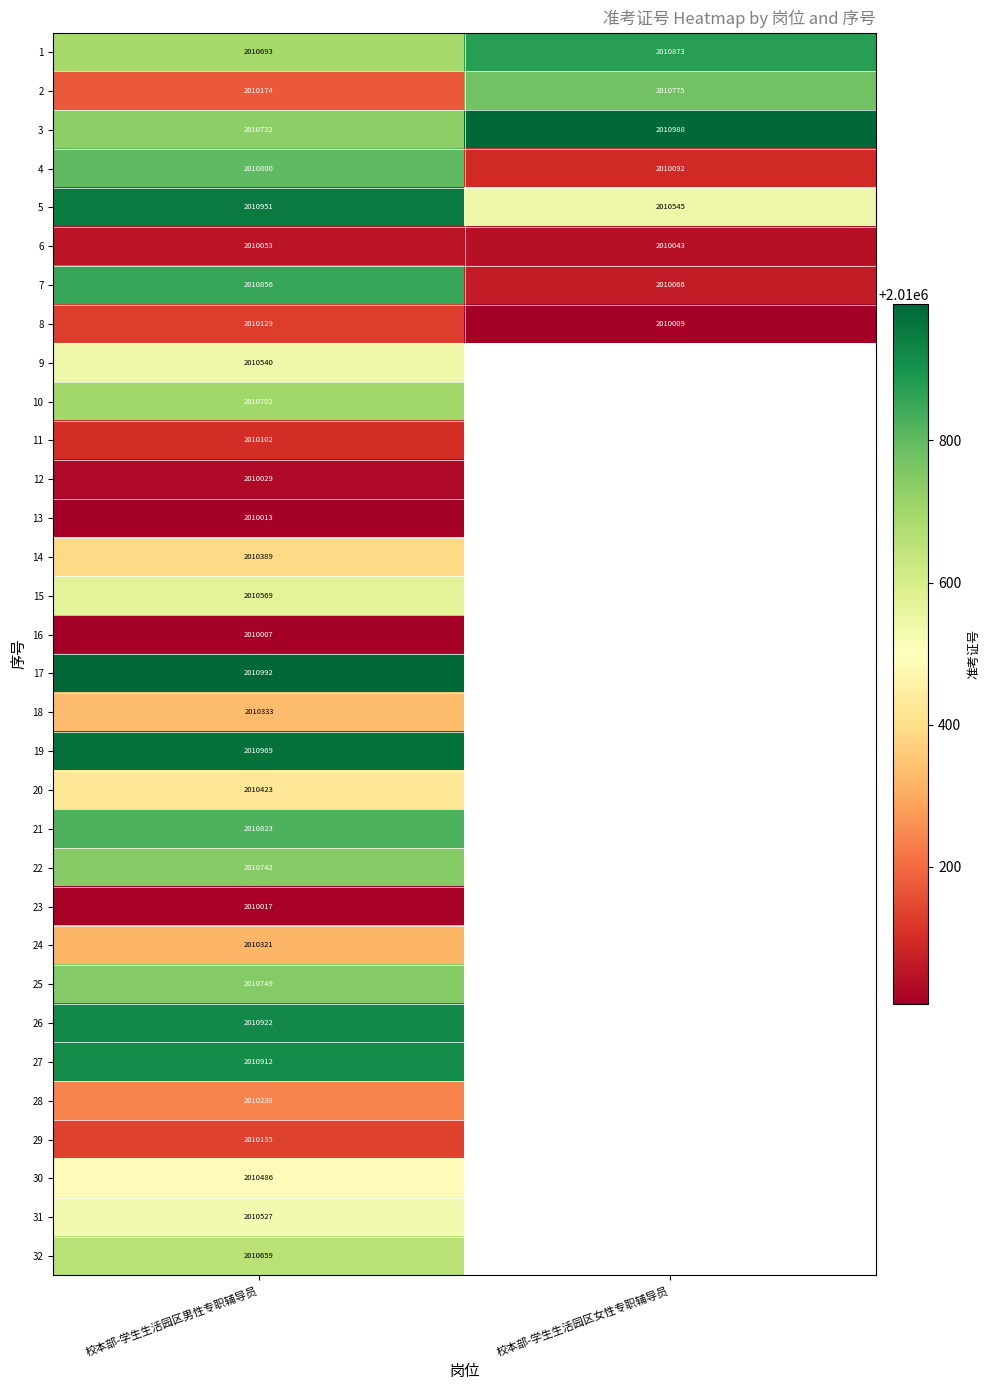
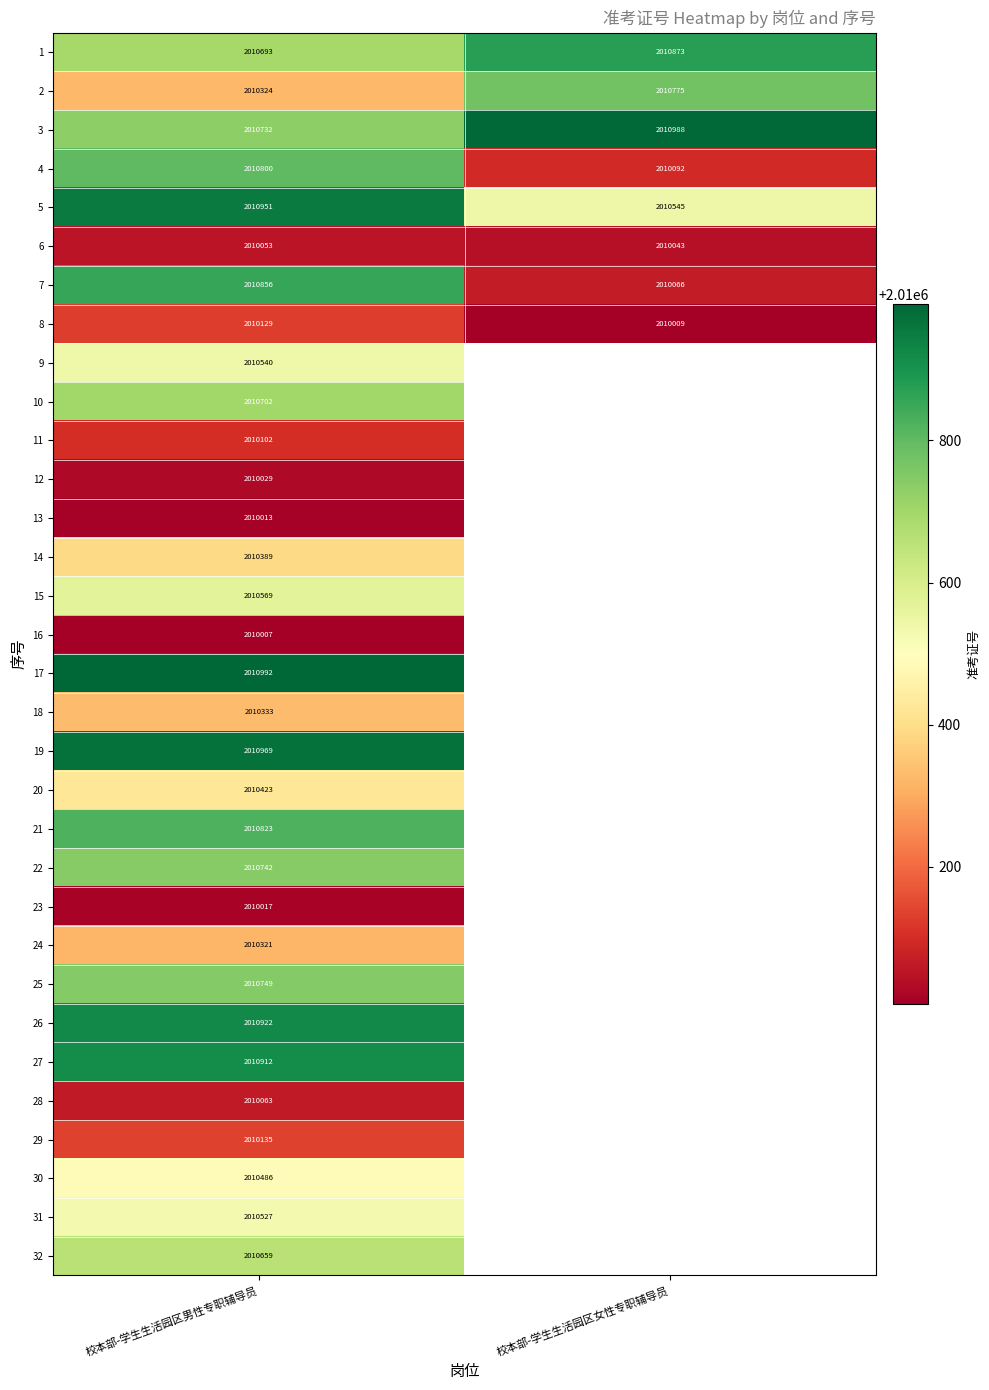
2, 校本部-学生生活园区男性专职辅导员: 2010174 -> 2010324
28, 校本部-学生生活园区男性专职辅导员: 2010238 -> 2010063
